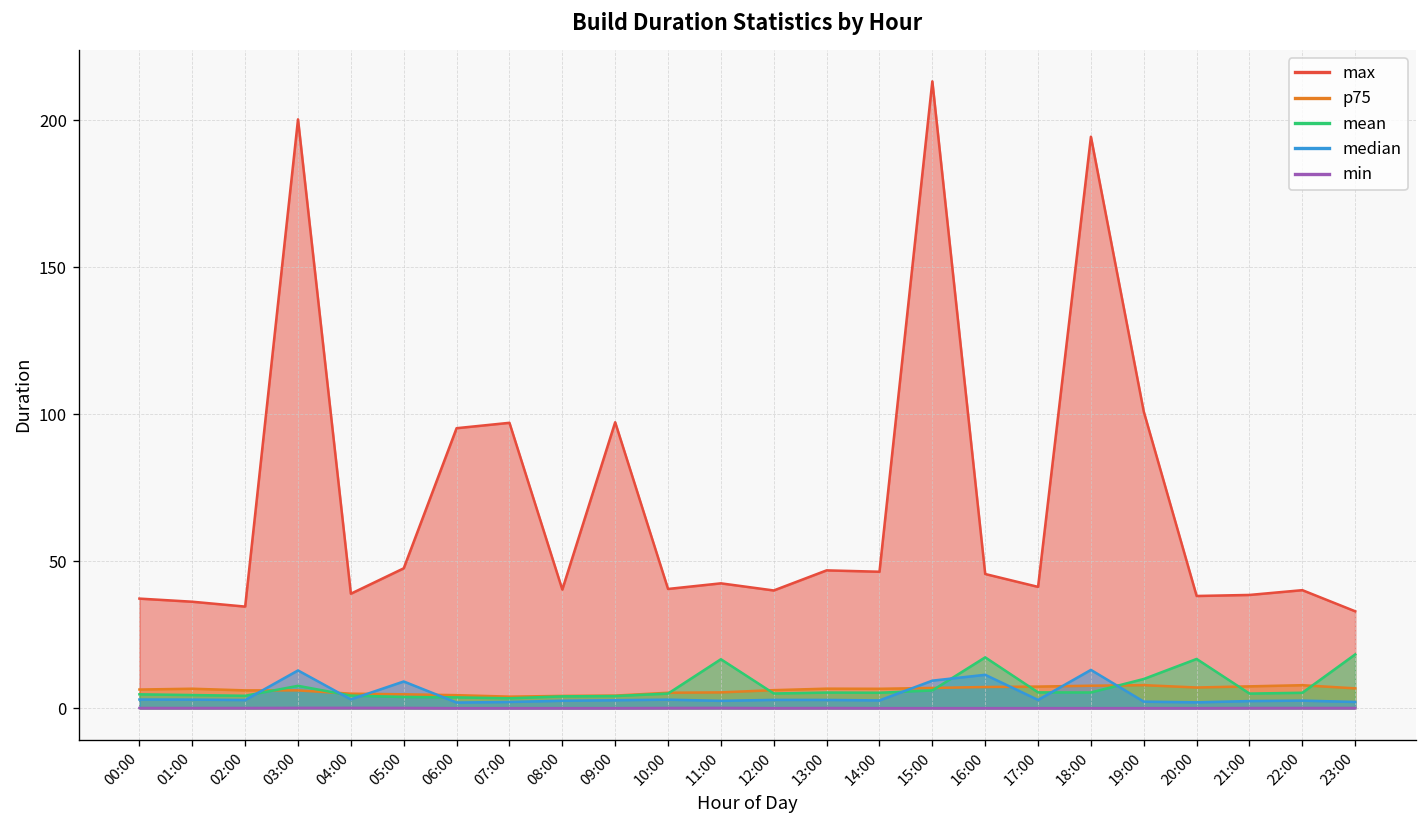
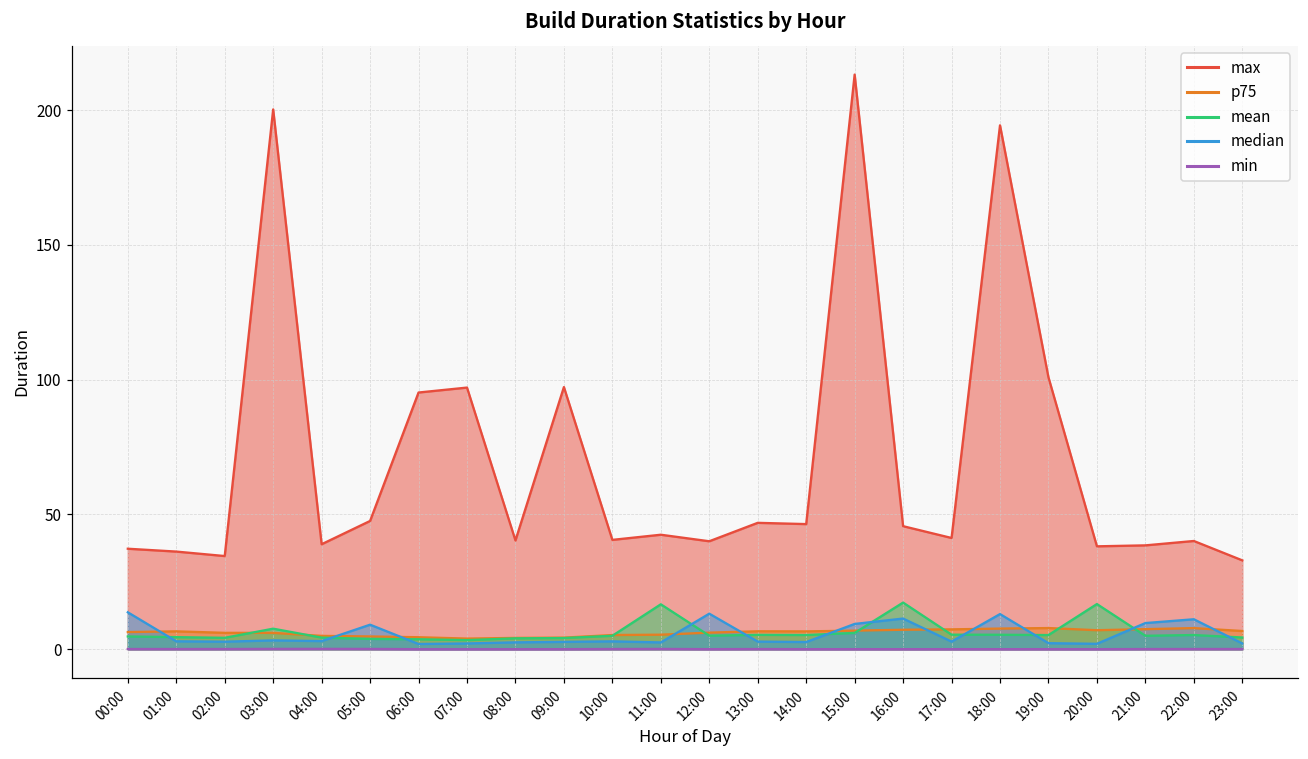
median, 00:00: 3 -> 14
median, 03:00: 13 -> 3
median, 12:00: 3 -> 13
mean, 19:00: 10 -> 5
median, 21:00: 2 -> 10
median, 22:00: 3 -> 11
mean, 23:00: 18 -> 4
